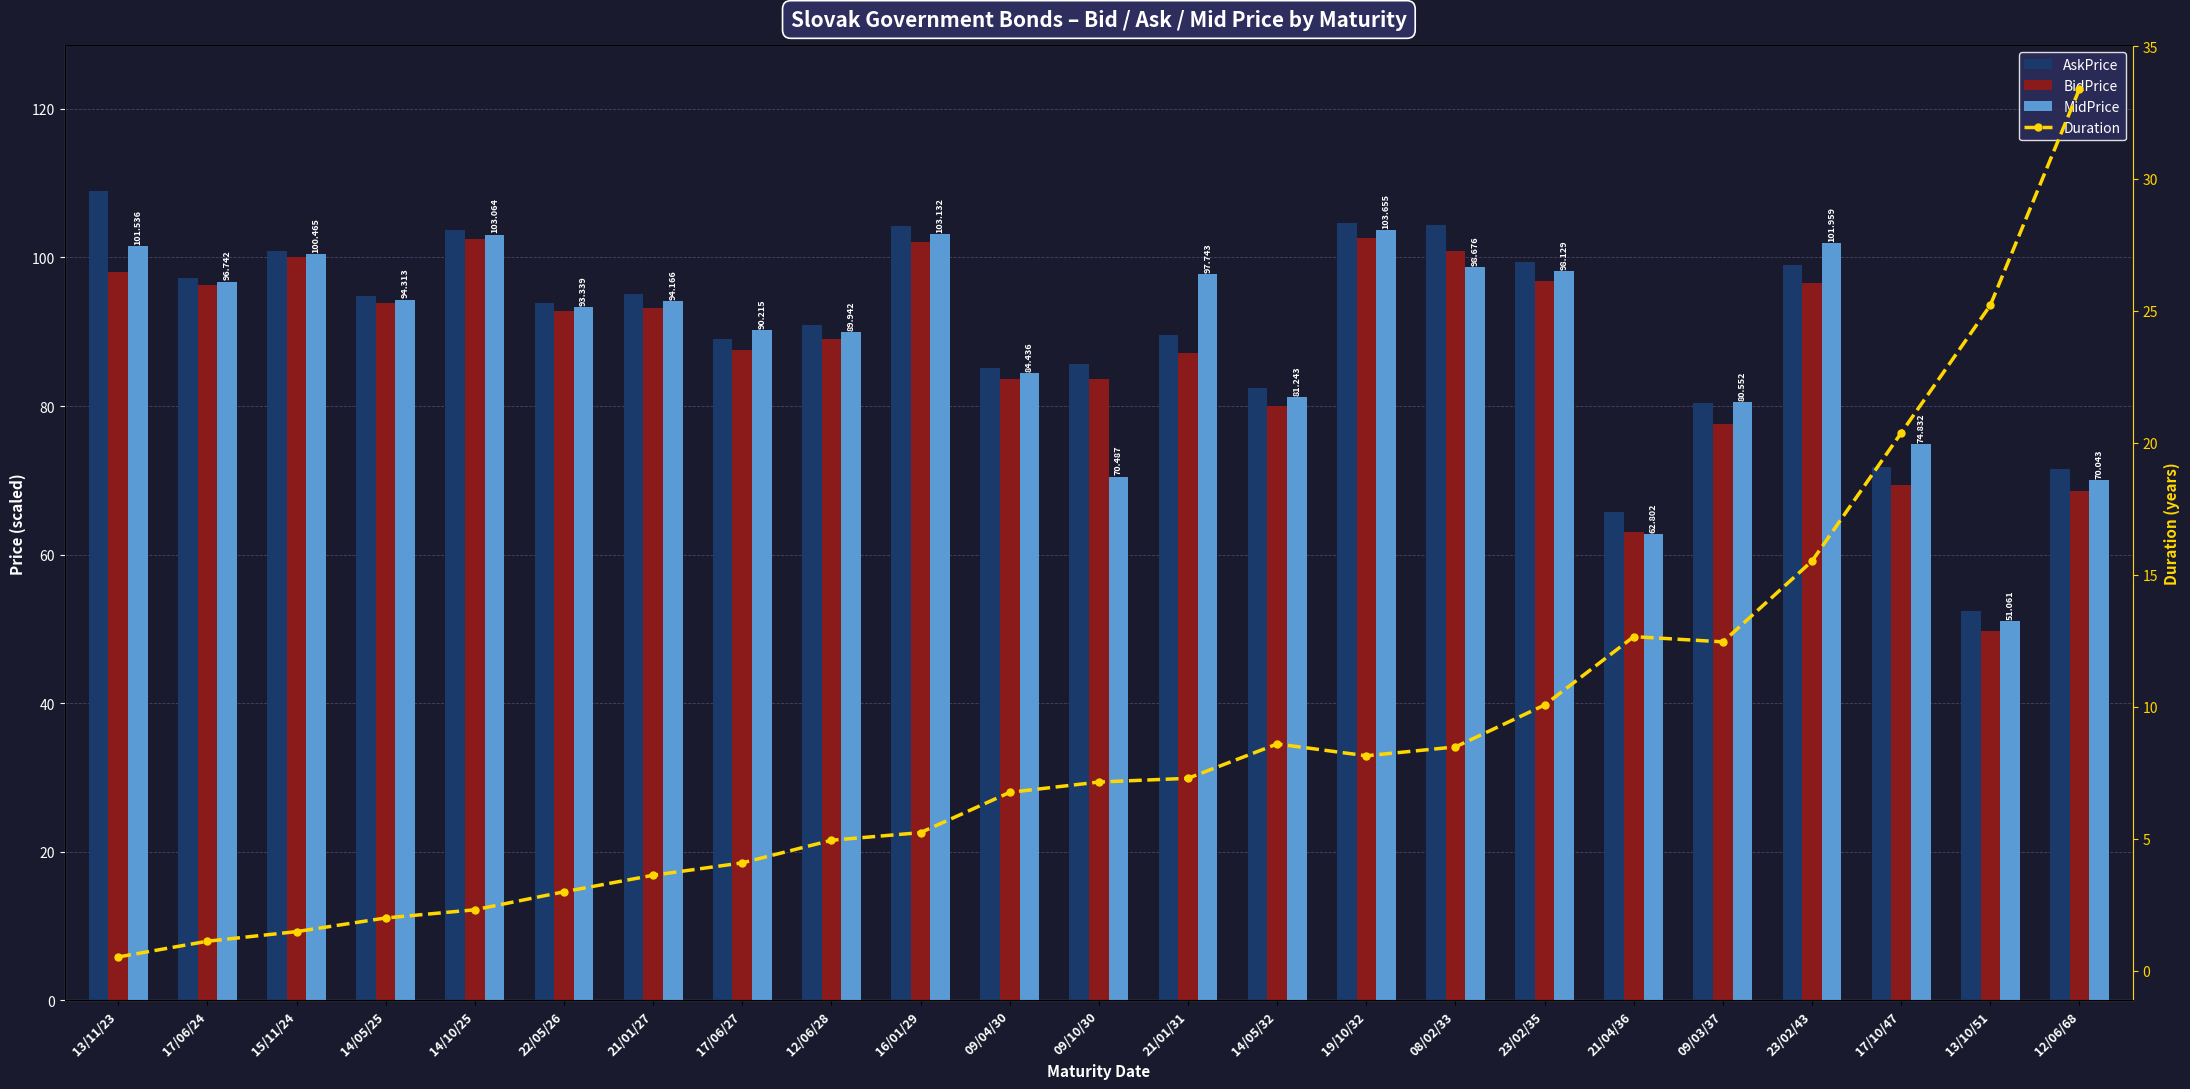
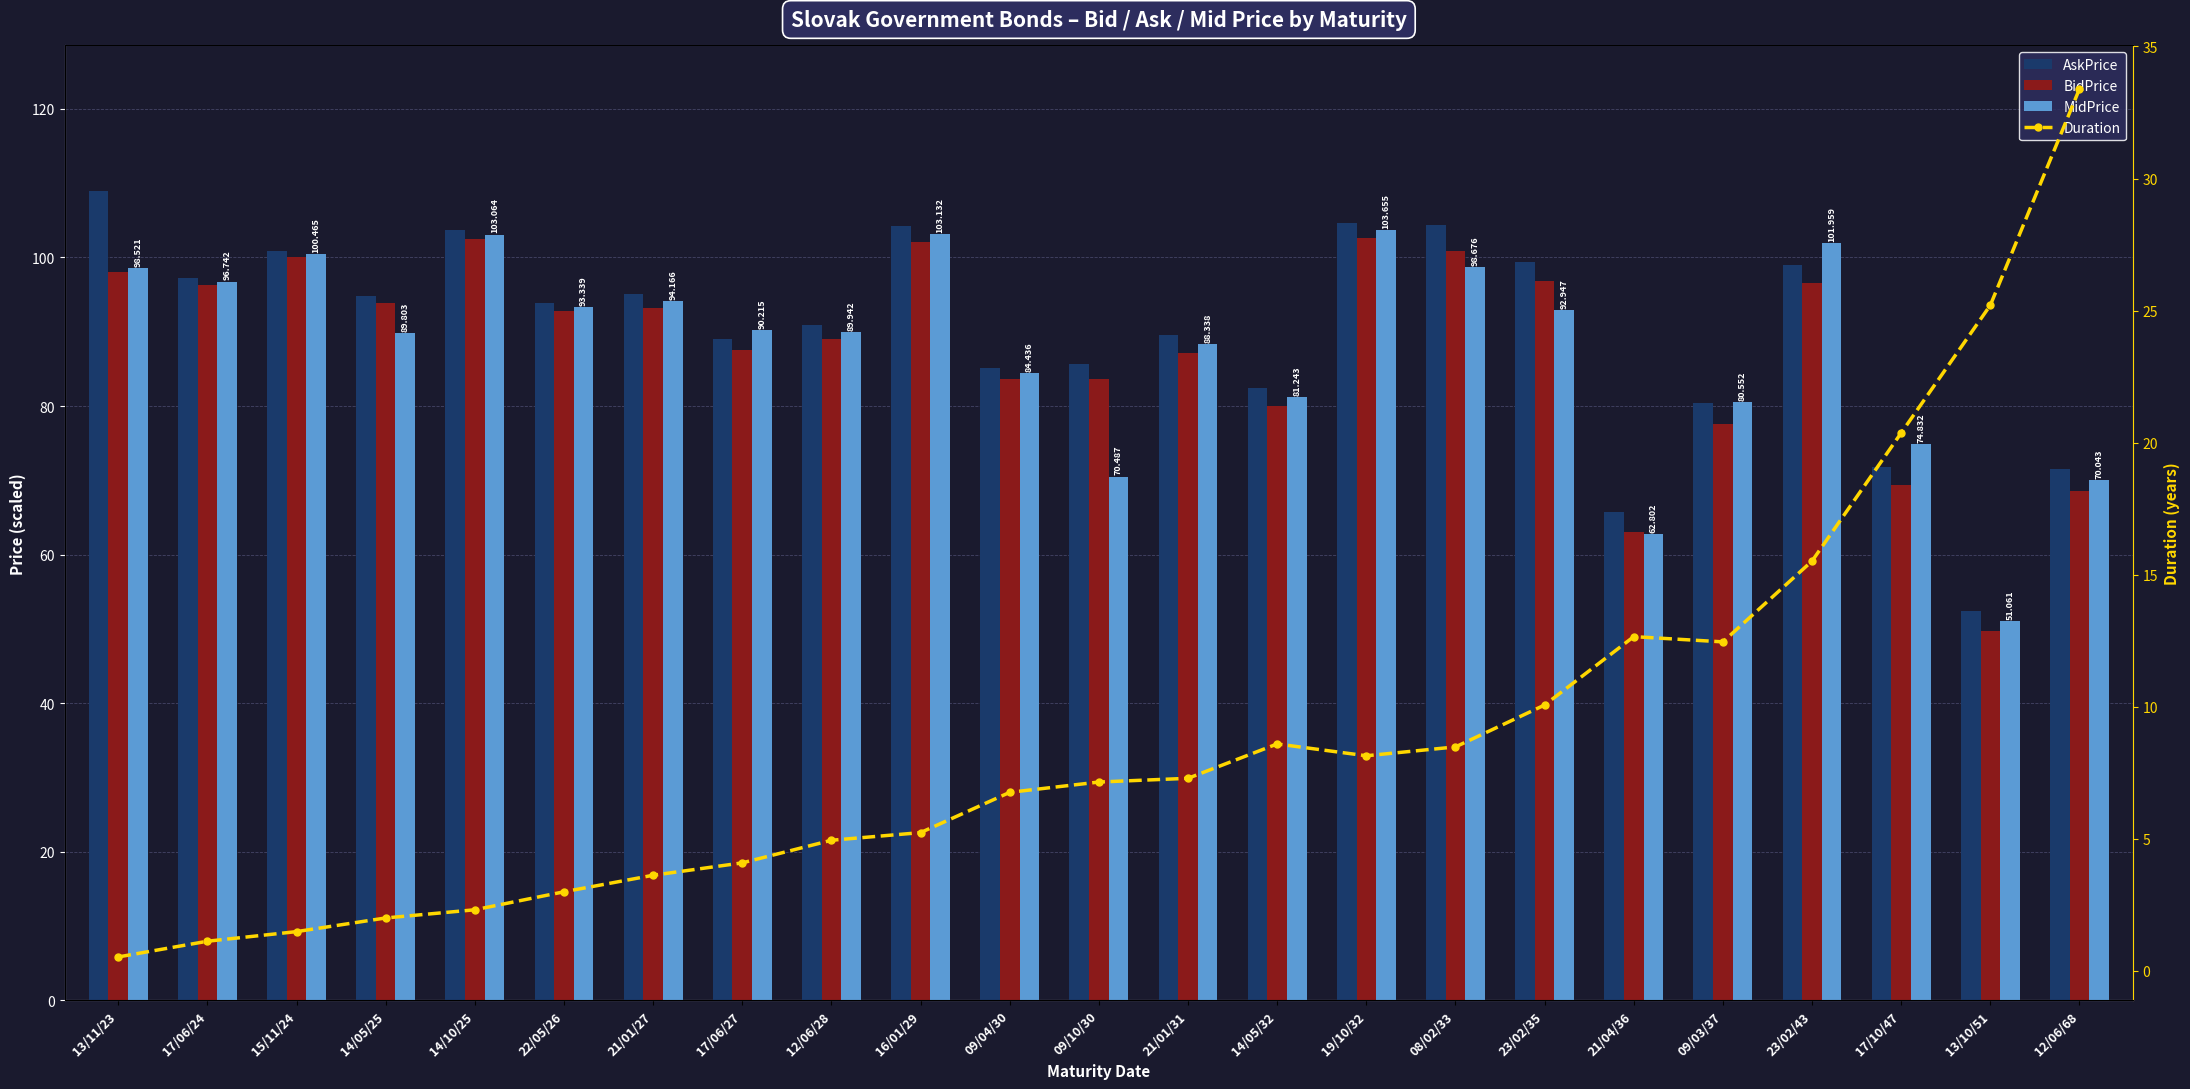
MidPrice, 13/11/23: 101.536 -> 98.521
MidPrice, 14/05/25: 94.313 -> 89.803
MidPrice, 21/01/31: 97.743 -> 88.338
MidPrice, 23/02/35: 98.129 -> 92.947
